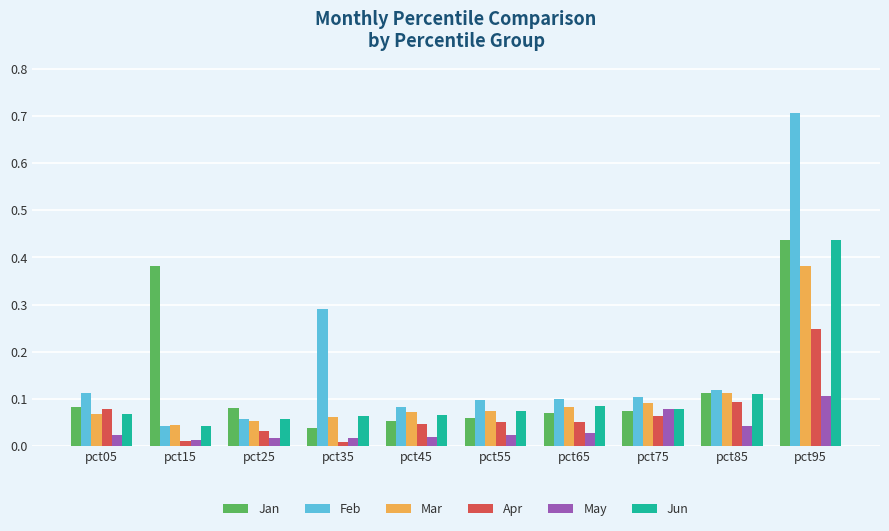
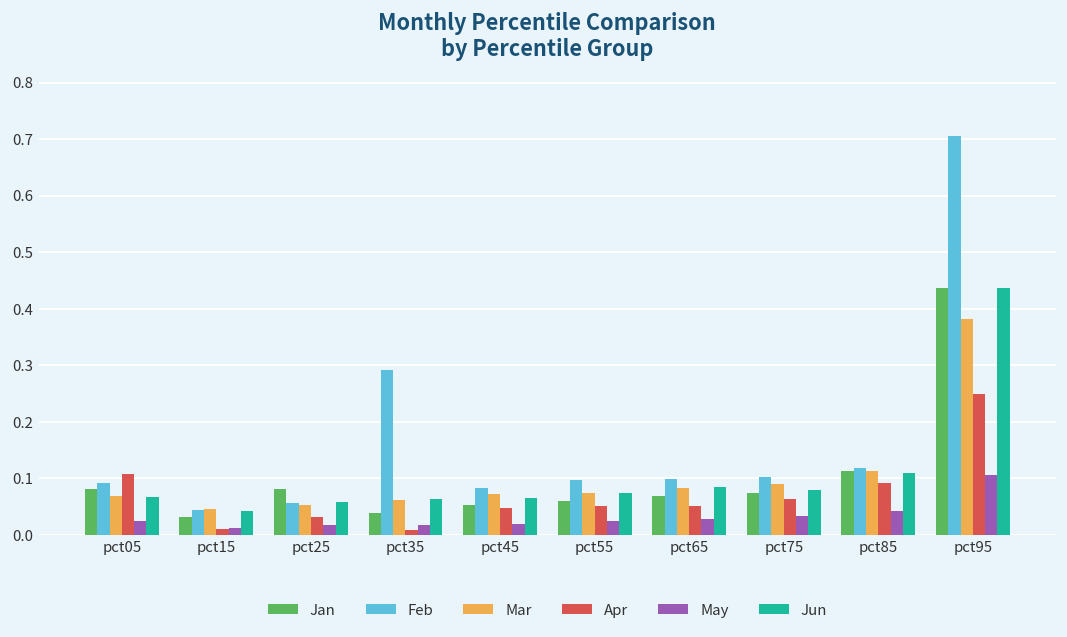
Feb, pct05: 0.11 -> 0.09
Apr, pct05: 0.08 -> 0.11
Jan, pct15: 0.38 -> 0.03
May, pct75: 0.08 -> 0.03
